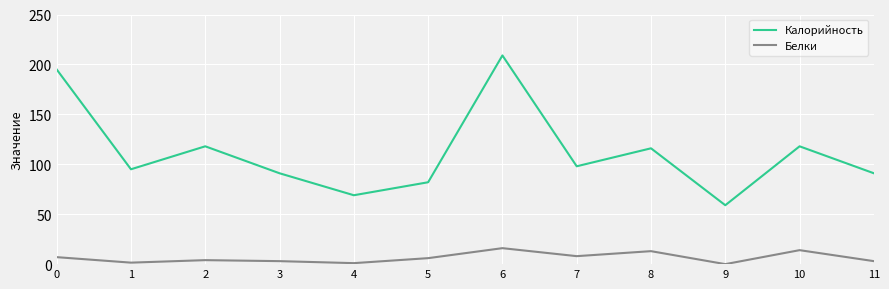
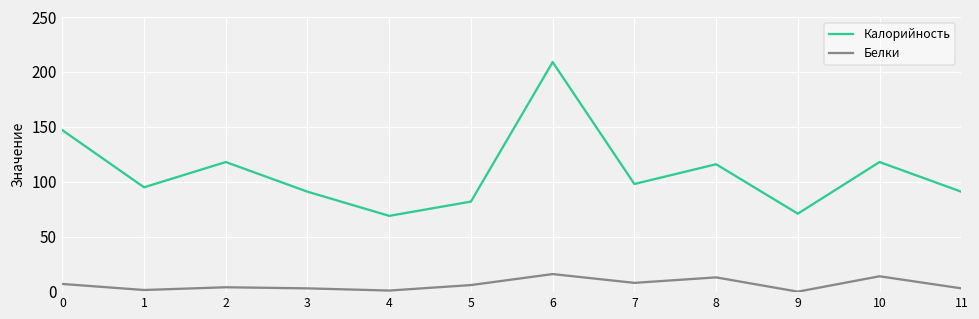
Калорийность, 0: 200 -> 150
Калорийность, 9: 60 -> 70
